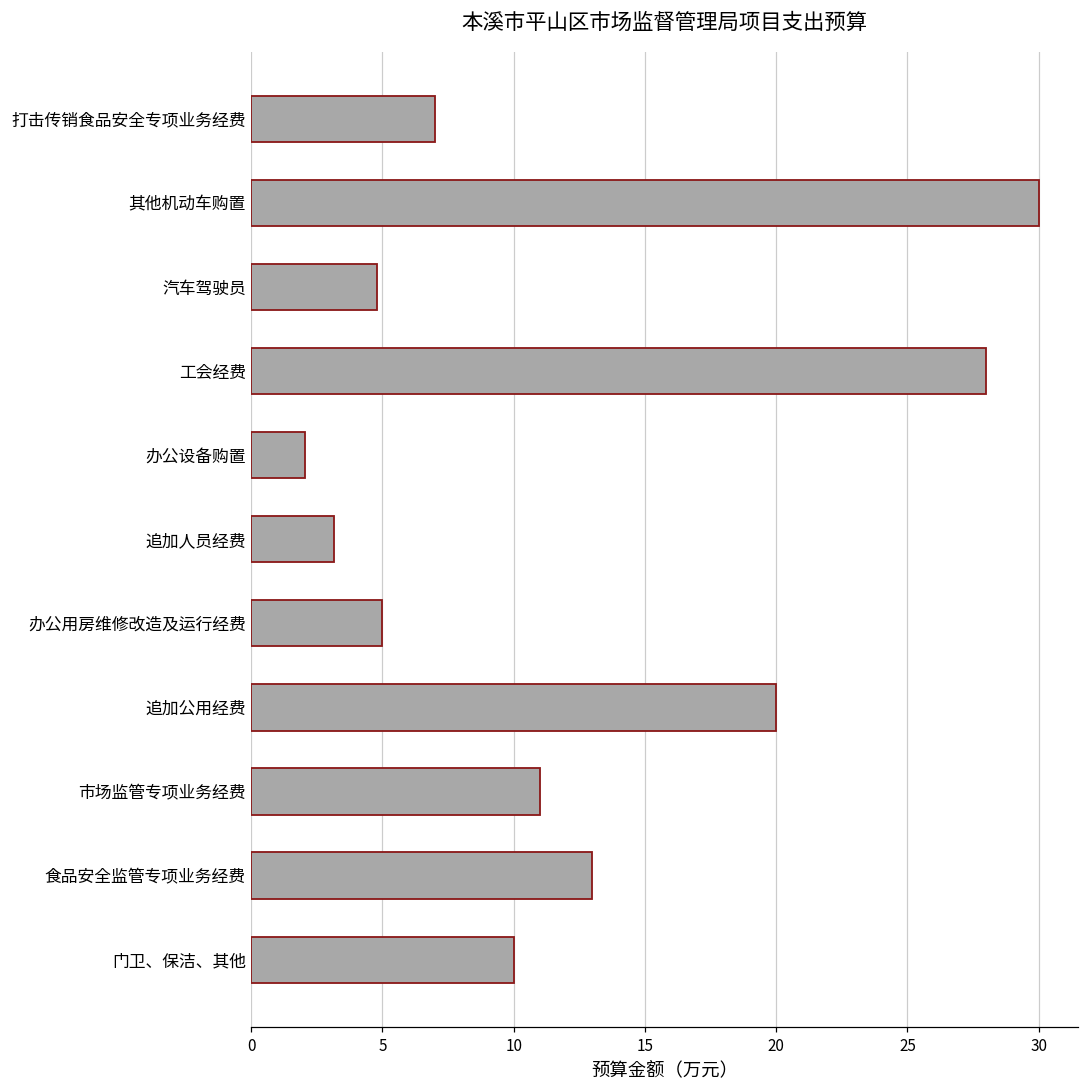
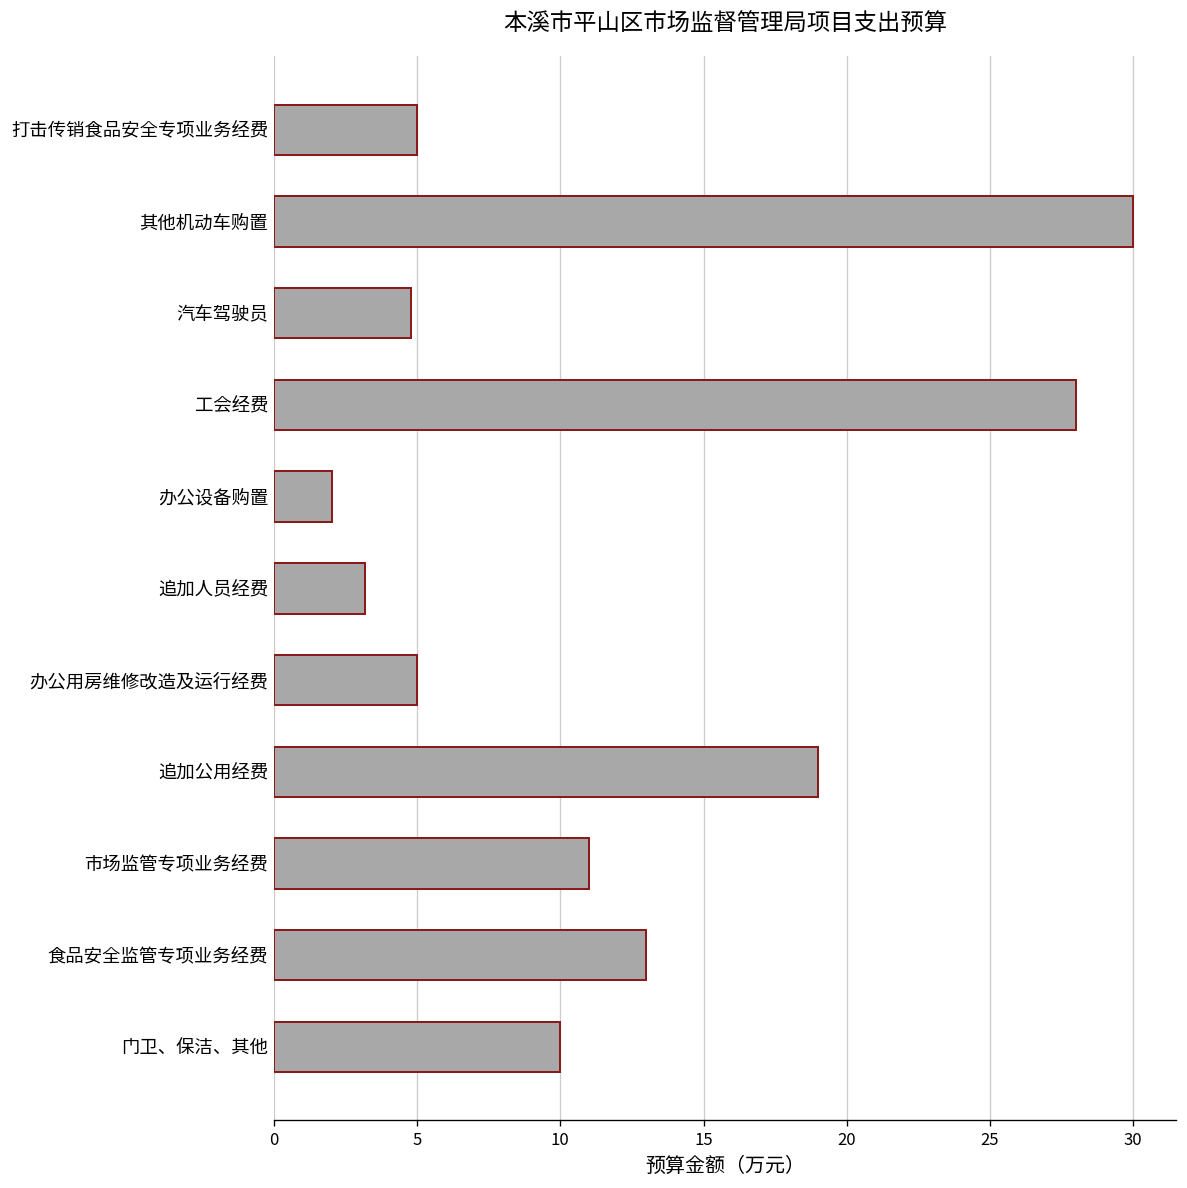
打击传销食品安全专项业务经费: 7 -> 5
追加公用经费: 20 -> 19
